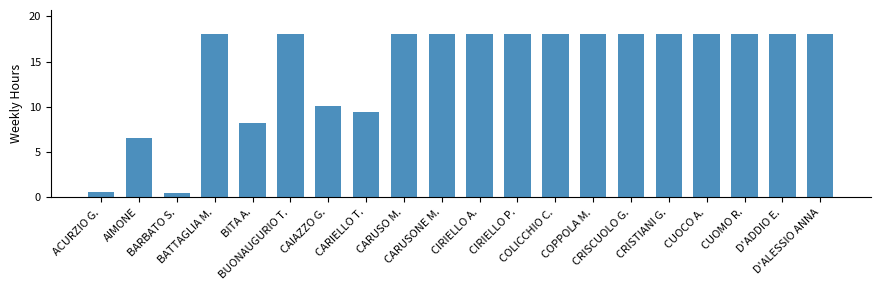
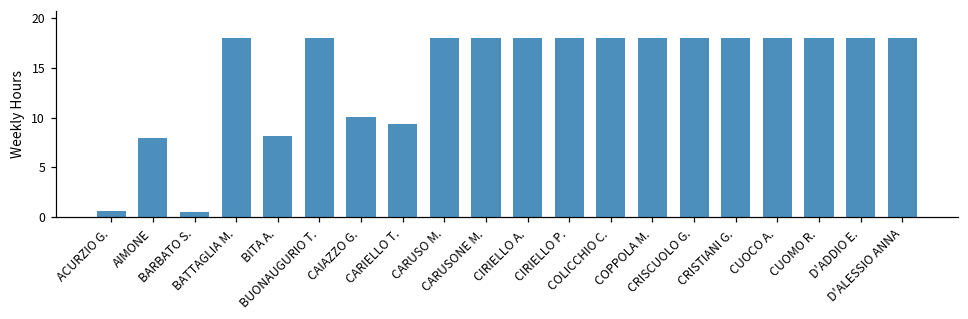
AIMONE: 7 -> 8
